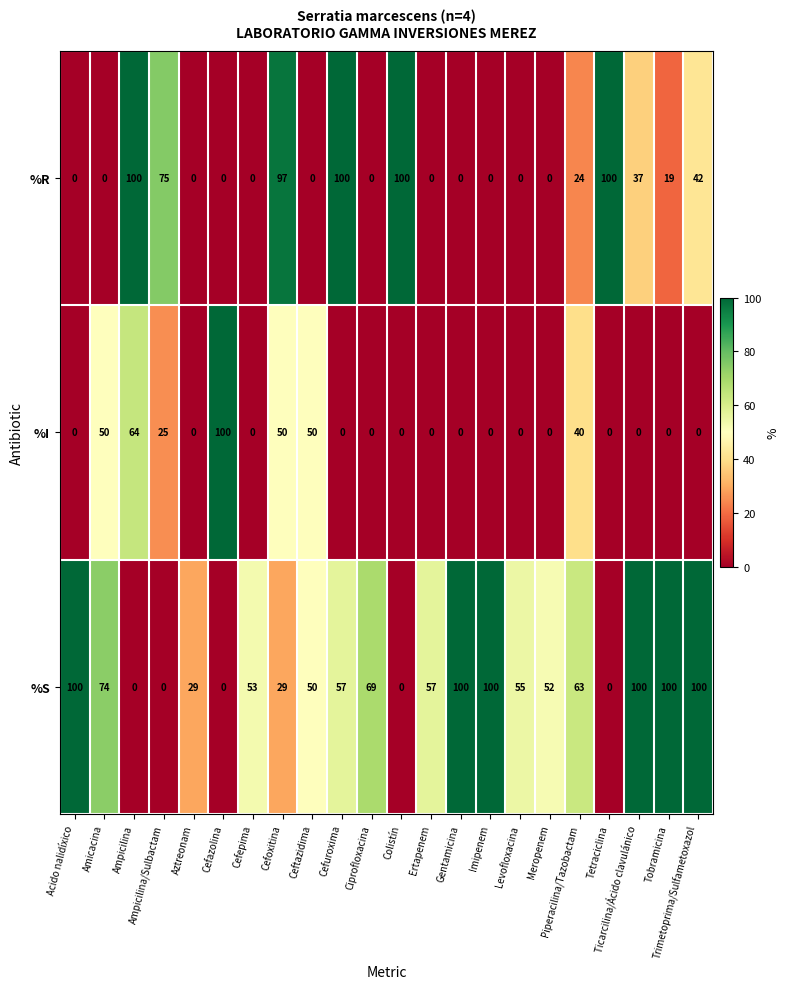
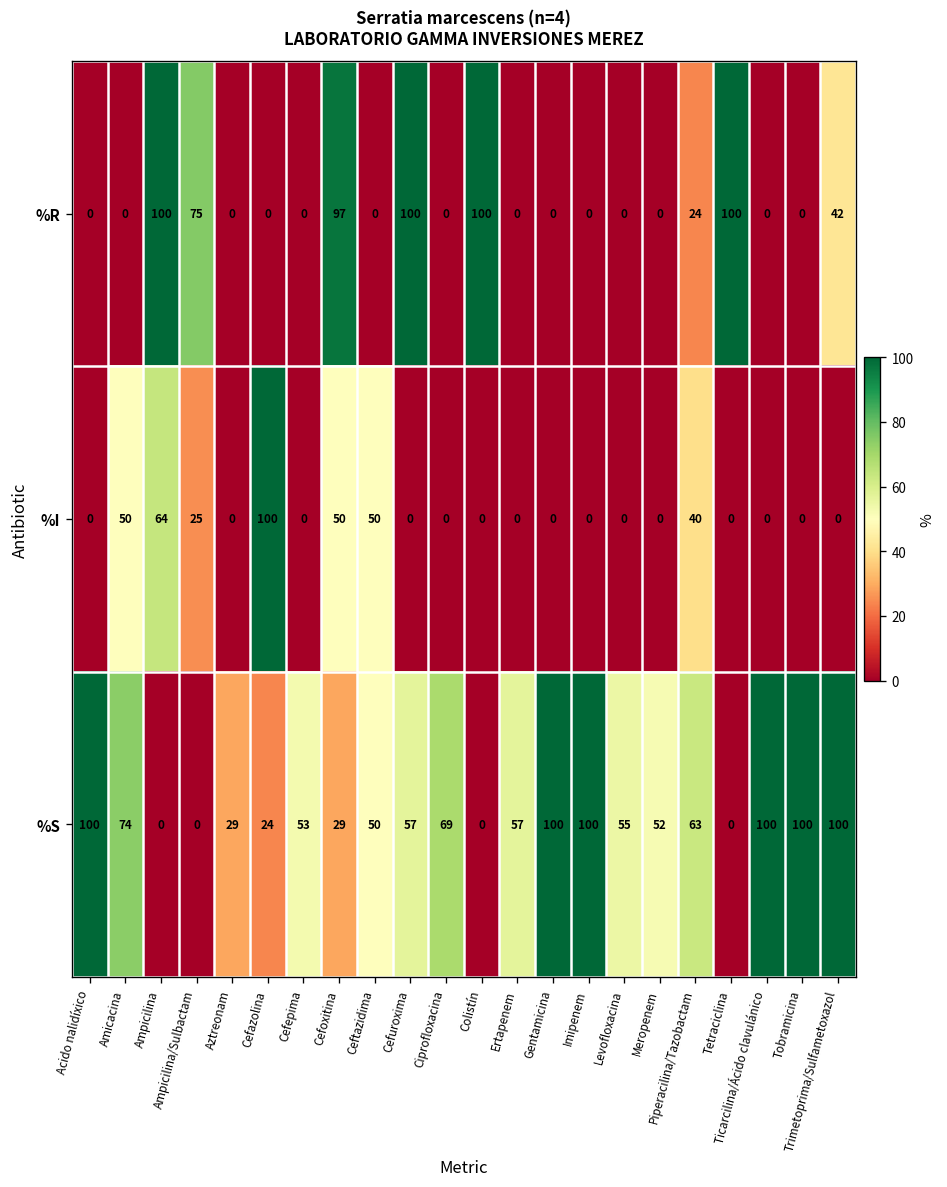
%R, Ticarcilina/Ácido clavulánico: 37 -> 0
%R, Tobramicina: 19 -> 0
%S, Cefazolina: 0 -> 24
